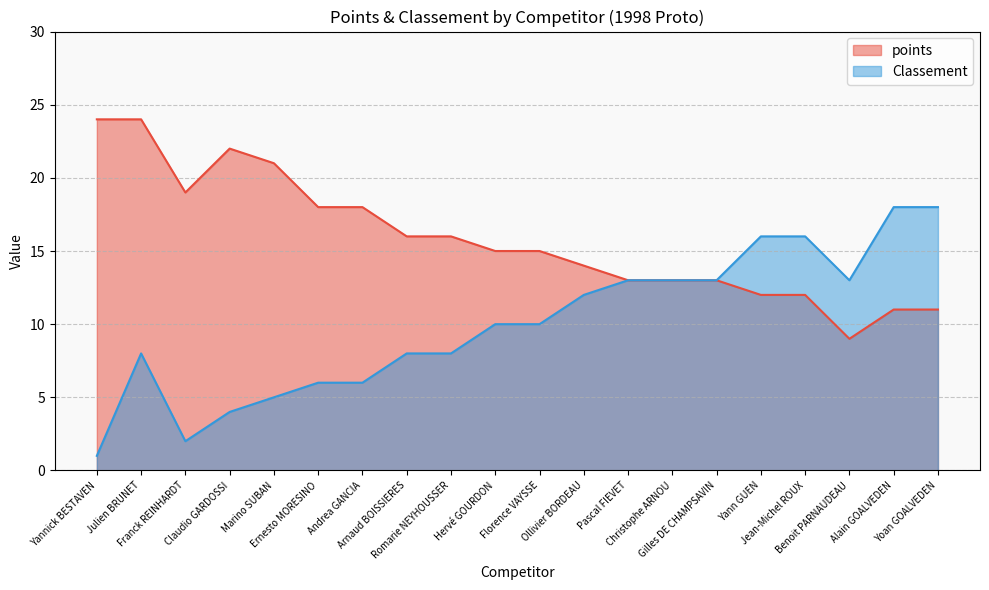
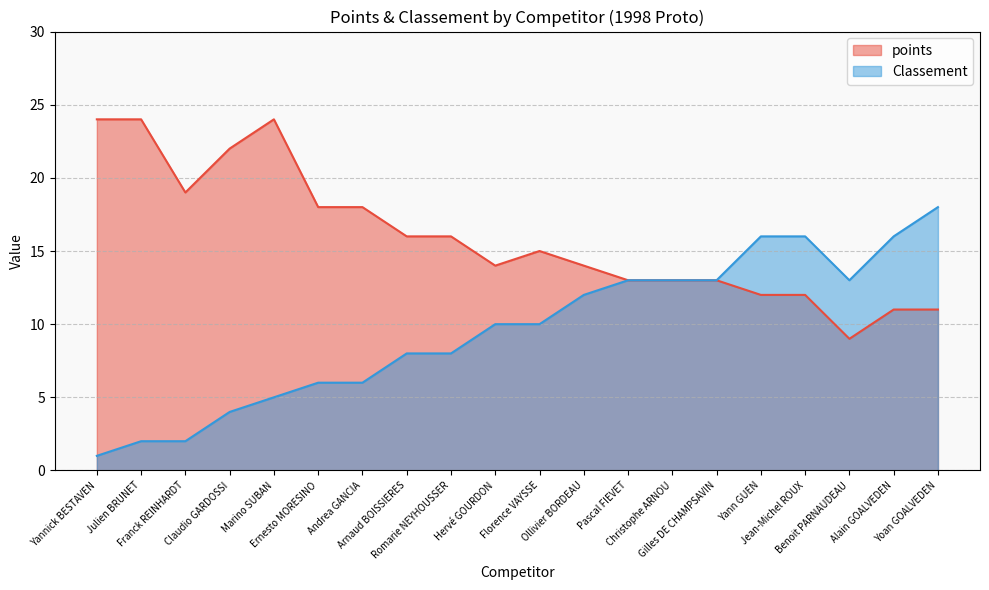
Classement, Julien BRUNET: 8 -> 2
points, Marino SUBAN: 21 -> 24
points, Hervé GOURDON: 15 -> 14
Classement, Alain GOALVEDEN: 18 -> 16
